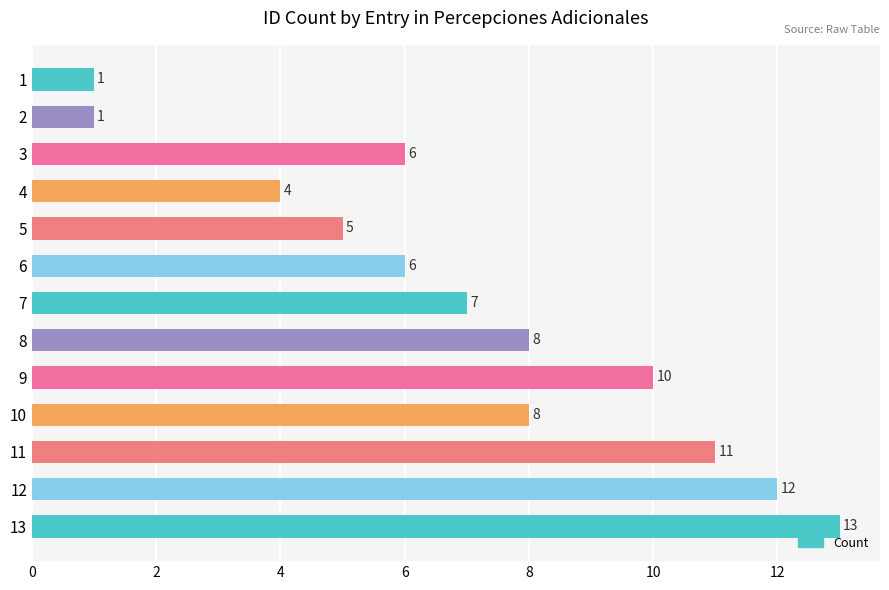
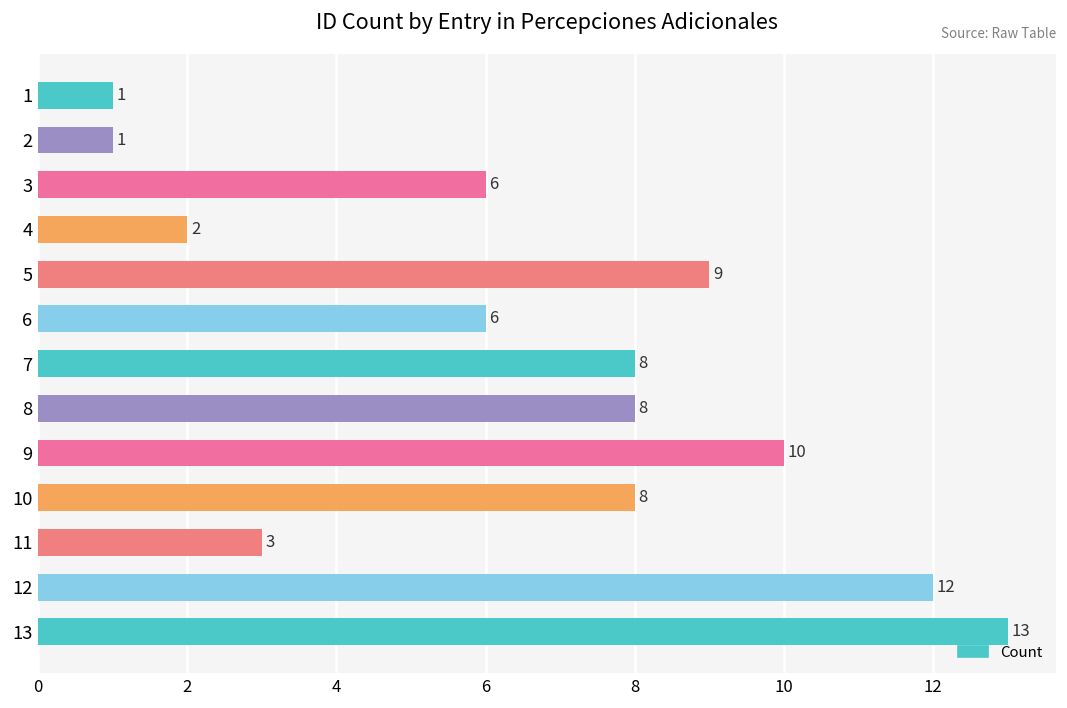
4: 4 -> 2
5: 5 -> 9
7: 7 -> 8
11: 11 -> 3
